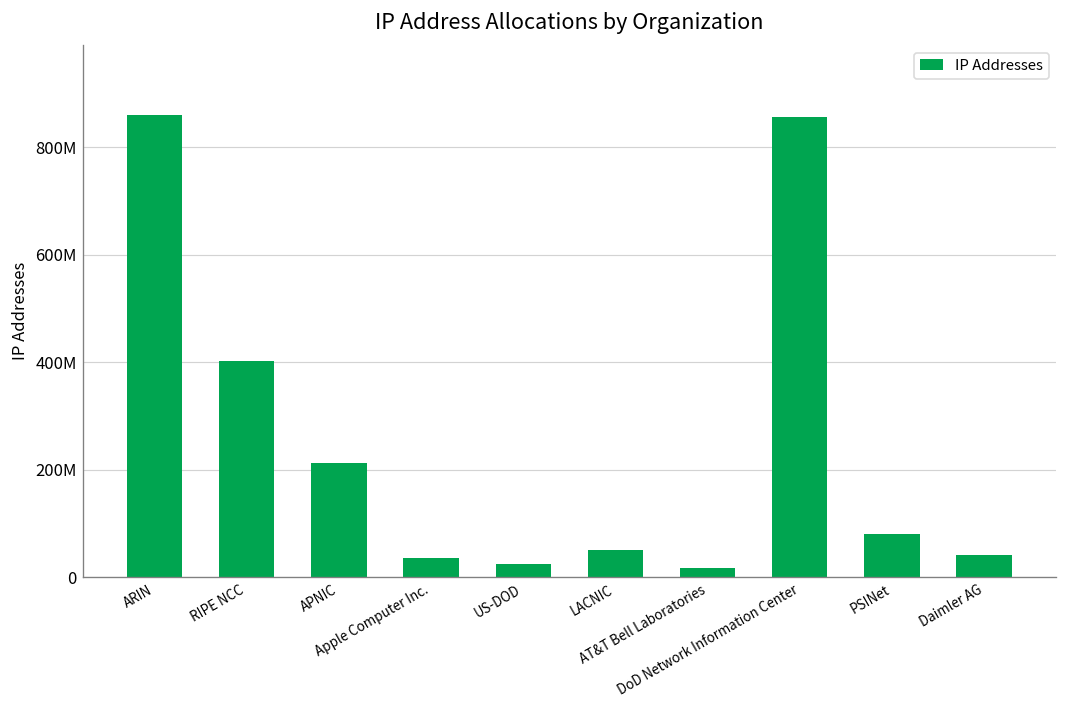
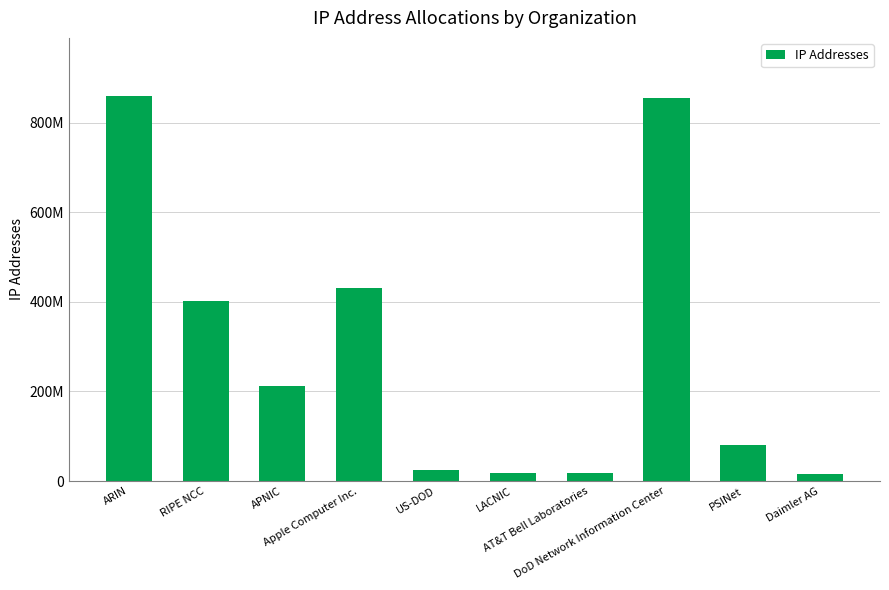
Apple Computer Inc.: 40000000 -> 430000000
LACNIC: 50000000 -> 20000000
Daimler AG: 40000000 -> 20000000
